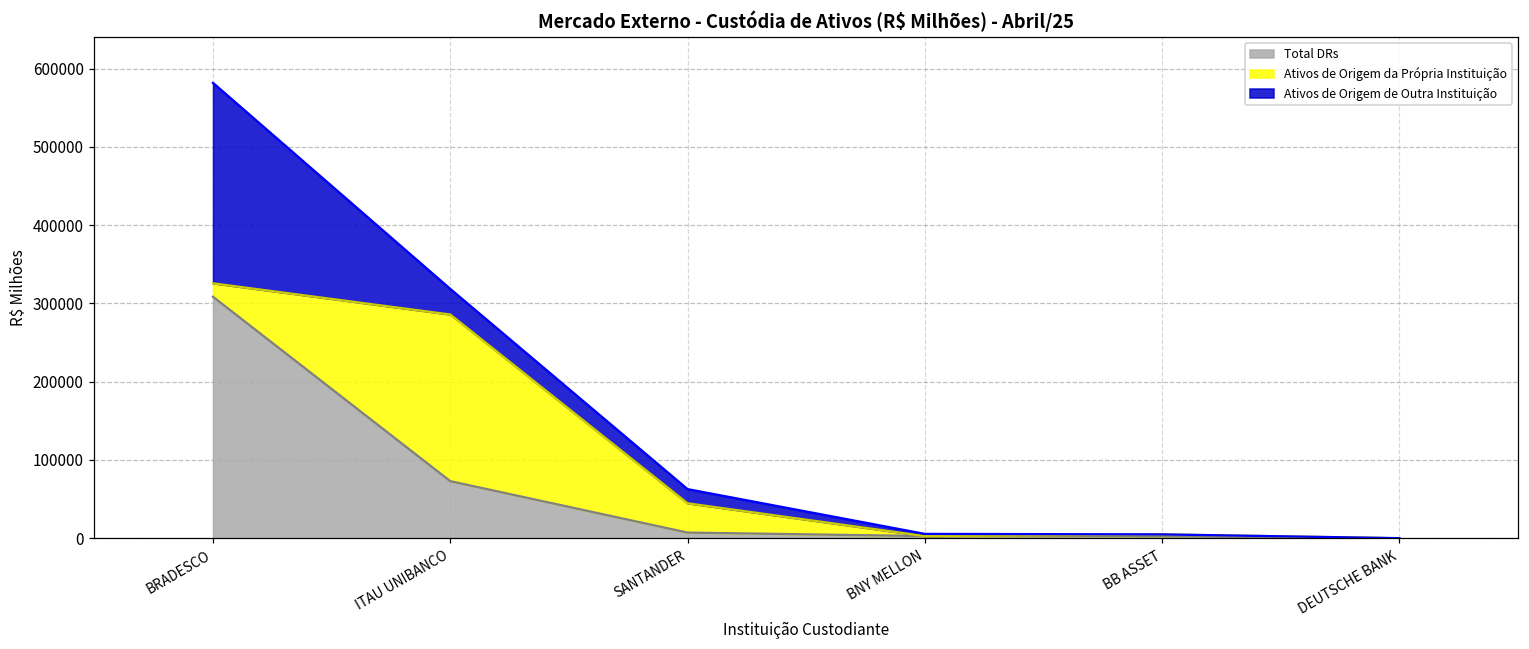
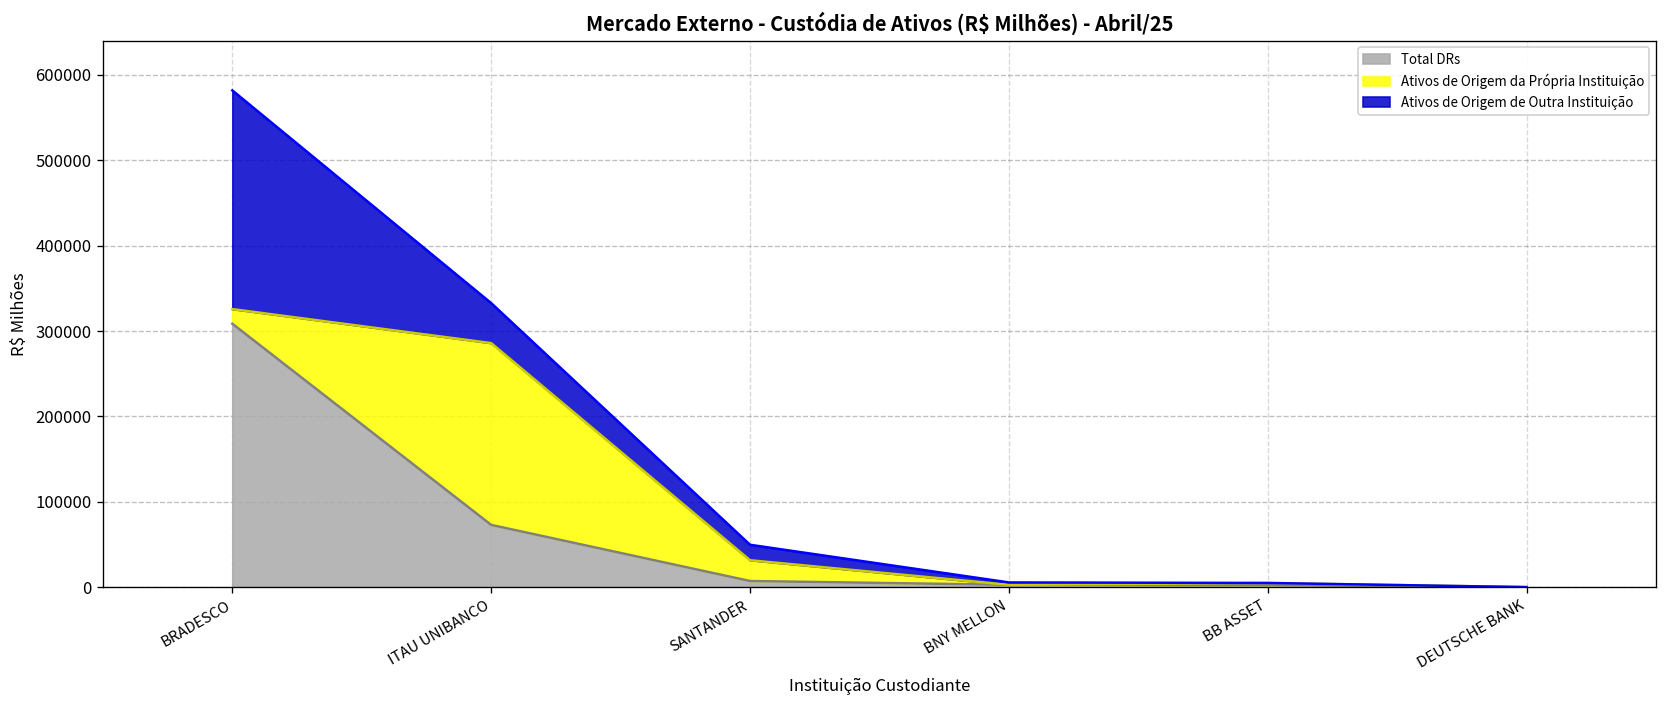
Ativos de Origem de Outra Instituição, ITAU UNIBANCO: 30000 -> 50000
Ativos de Origem da Própria Instituição, SANTANDER: 40000 -> 20000
